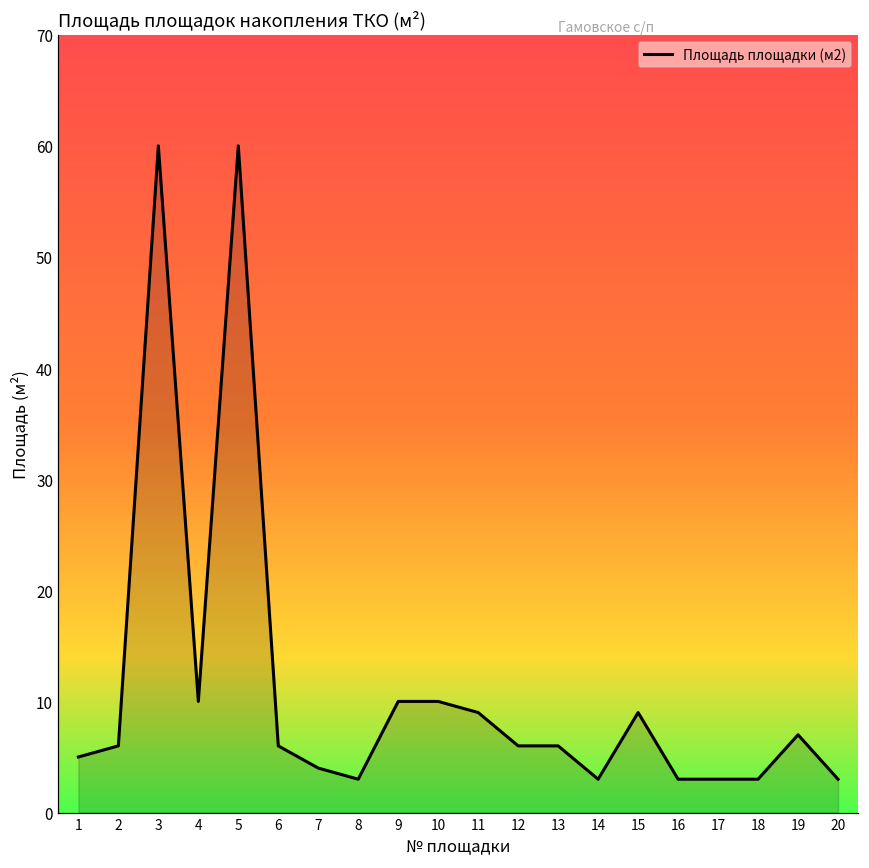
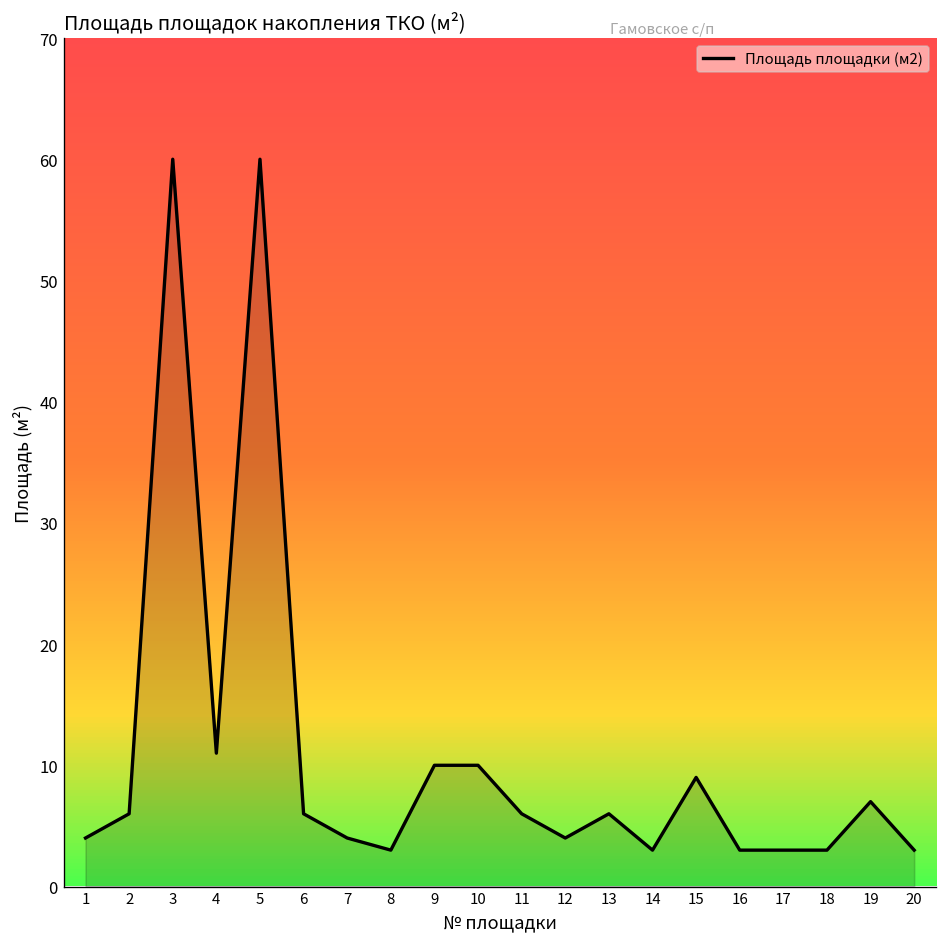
1: 5 -> 4
4: 10 -> 11
11: 9 -> 6
12: 6 -> 4
